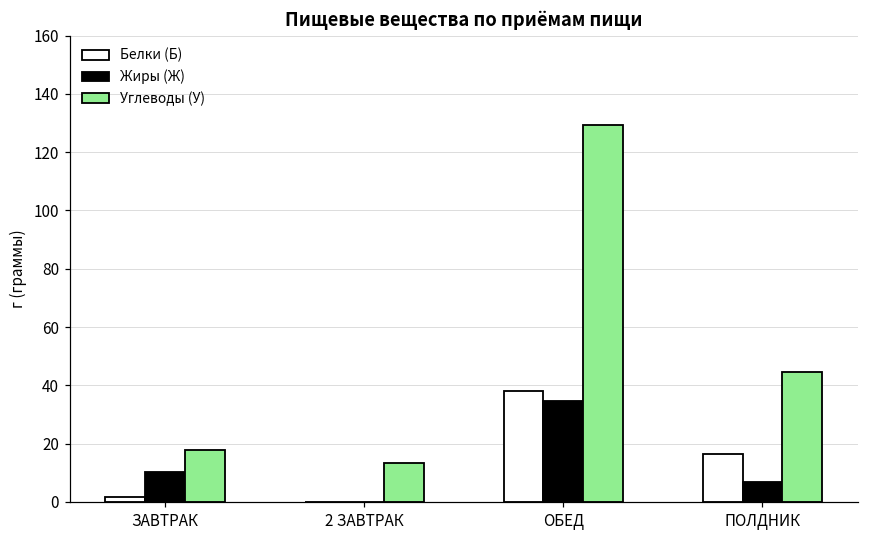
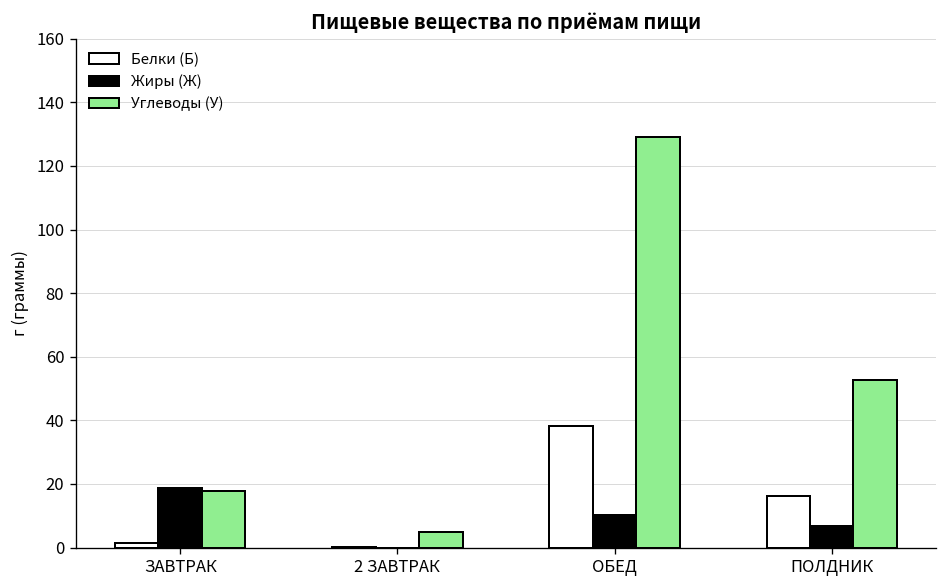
Жиры (Ж), ЗАВТРАК: 10 -> 19
Углеводы (У), 2 ЗАВТРАК: 14 -> 5
Жиры (Ж), ОБЕД: 34 -> 10
Углеводы (У), ПОЛДНИК: 44 -> 53
